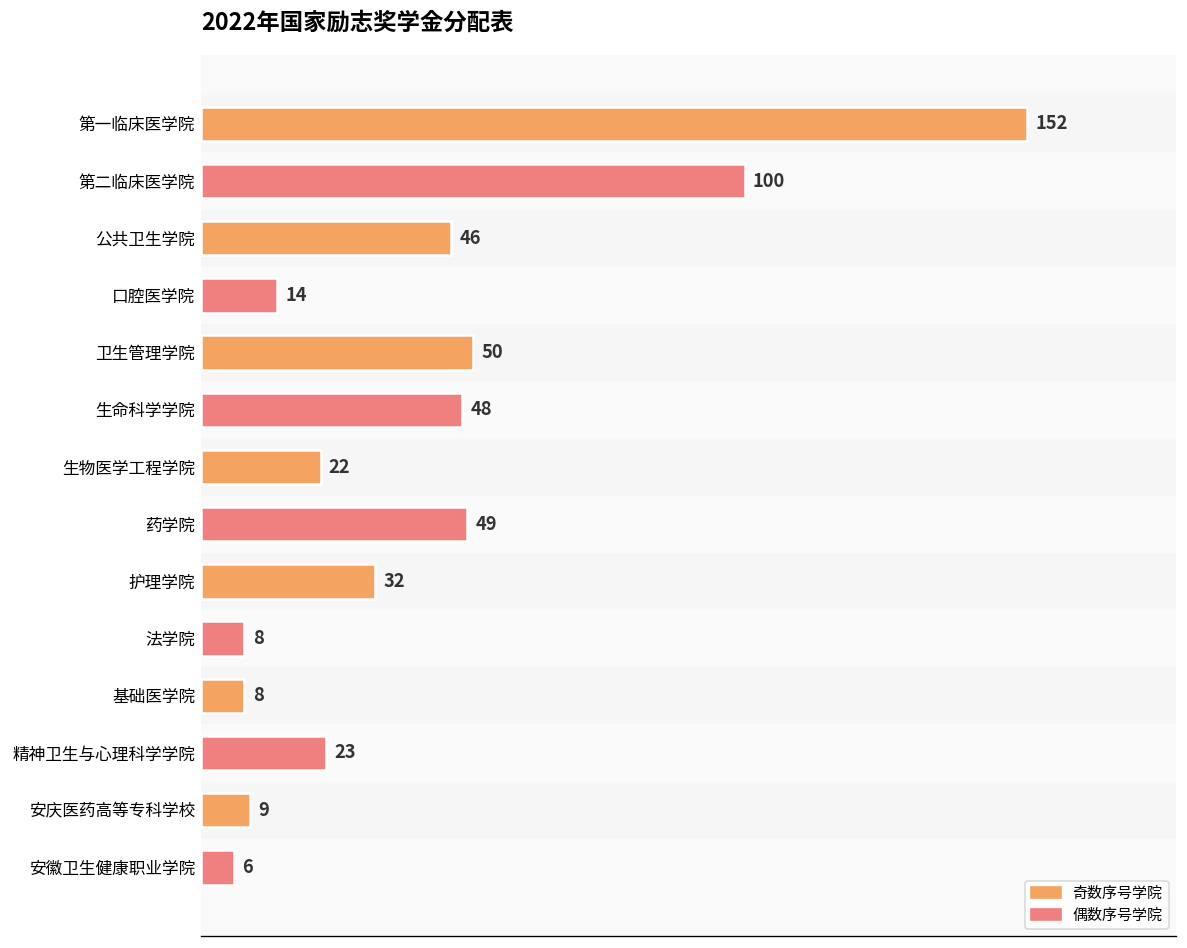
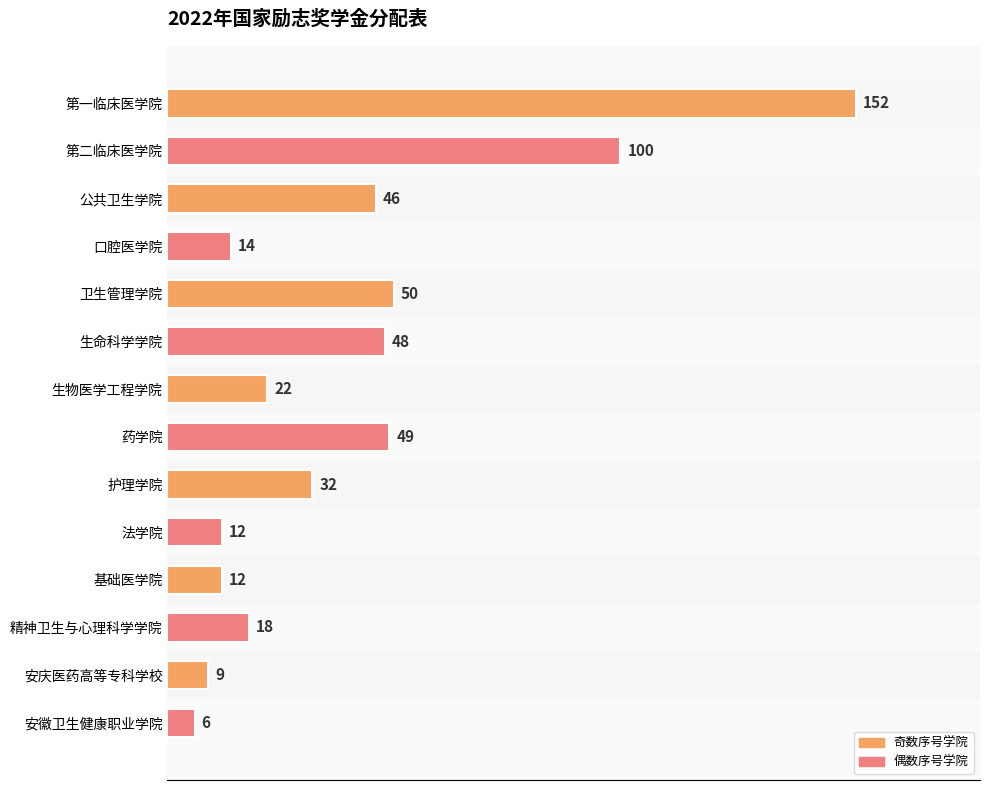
法学院: 8 -> 12
基础医学院: 8 -> 12
精神卫生与心理科学学院: 23 -> 18
